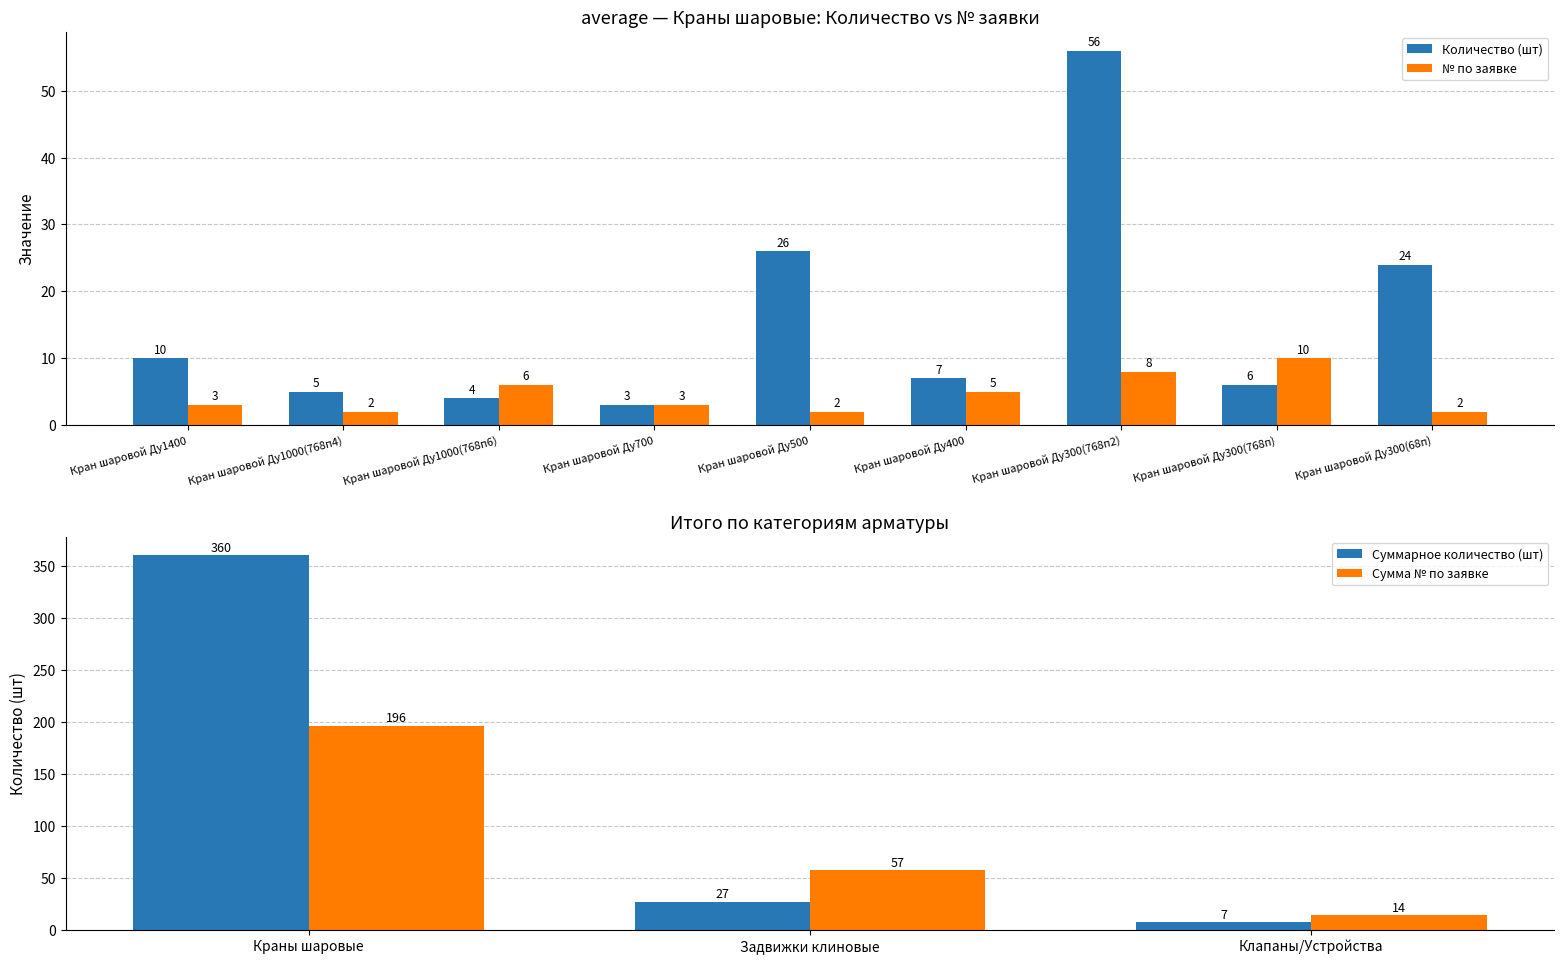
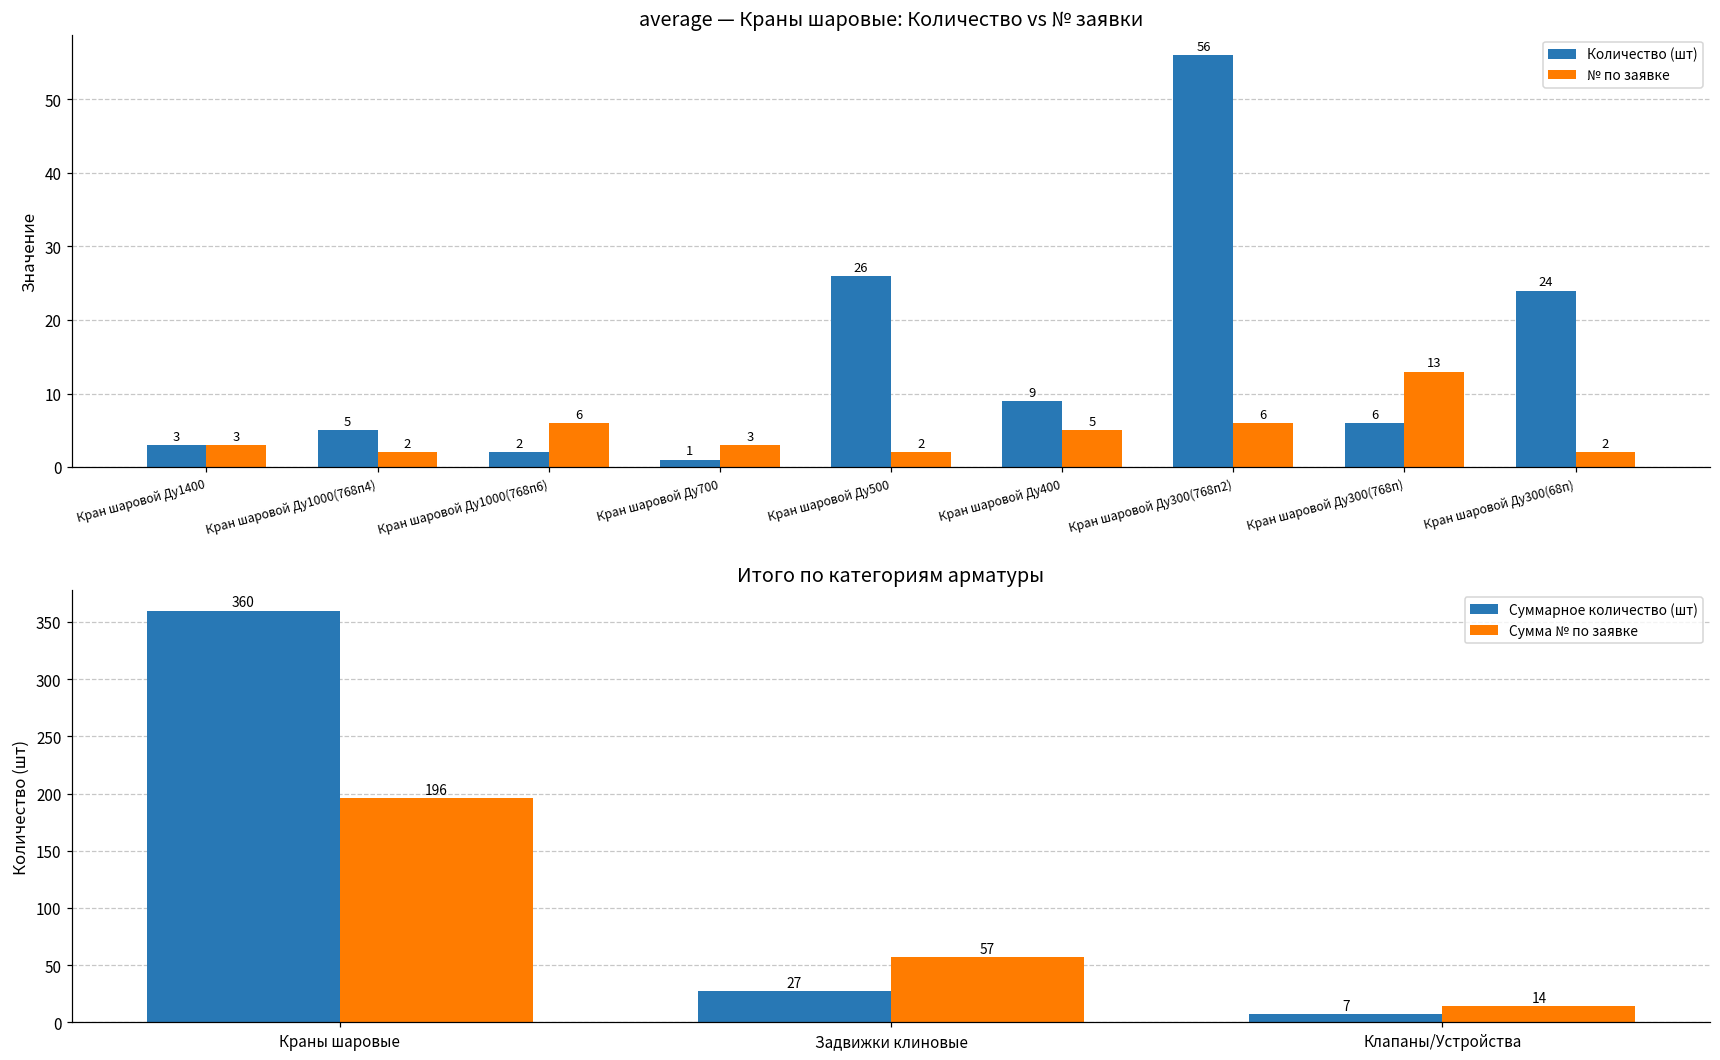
average — Краны шаровые: Количество vs № заявки, Количество (шт), Кран шаровой Ду1400: 10 -> 3
average — Краны шаровые: Количество vs № заявки, Количество (шт), Кран шаровой Ду1000(768п6): 4 -> 2
average — Краны шаровые: Количество vs № заявки, Количество (шт), Кран шаровой Ду700: 3 -> 1
average — Краны шаровые: Количество vs № заявки, Количество (шт), Кран шаровой Ду400: 7 -> 9
average — Краны шаровые: Количество vs № заявки, № по заявке, Кран шаровой Ду300(768п2): 8 -> 6
average — Краны шаровые: Количество vs № заявки, № по заявке, Кран шаровой Ду300(768п): 10 -> 13
